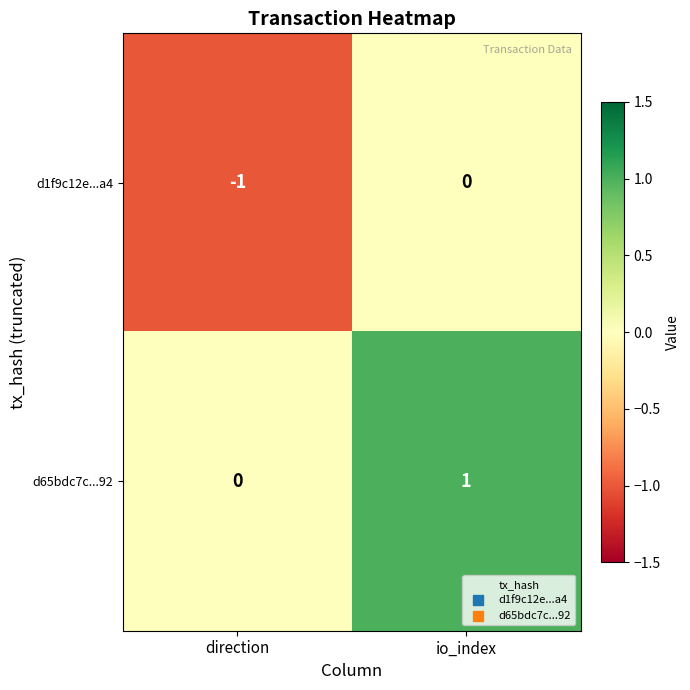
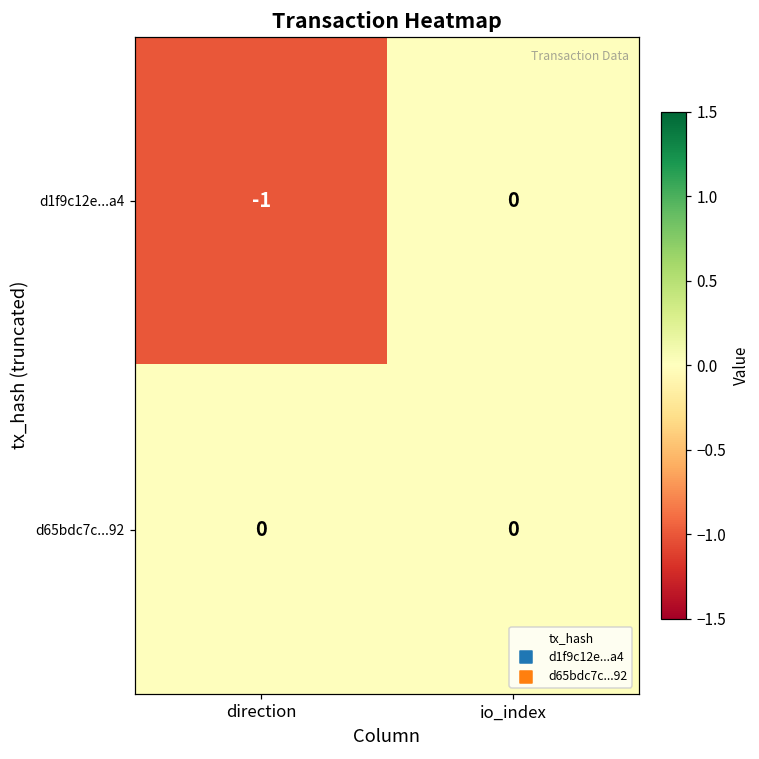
d65bdc7c...92, io_index: 1 -> 0
